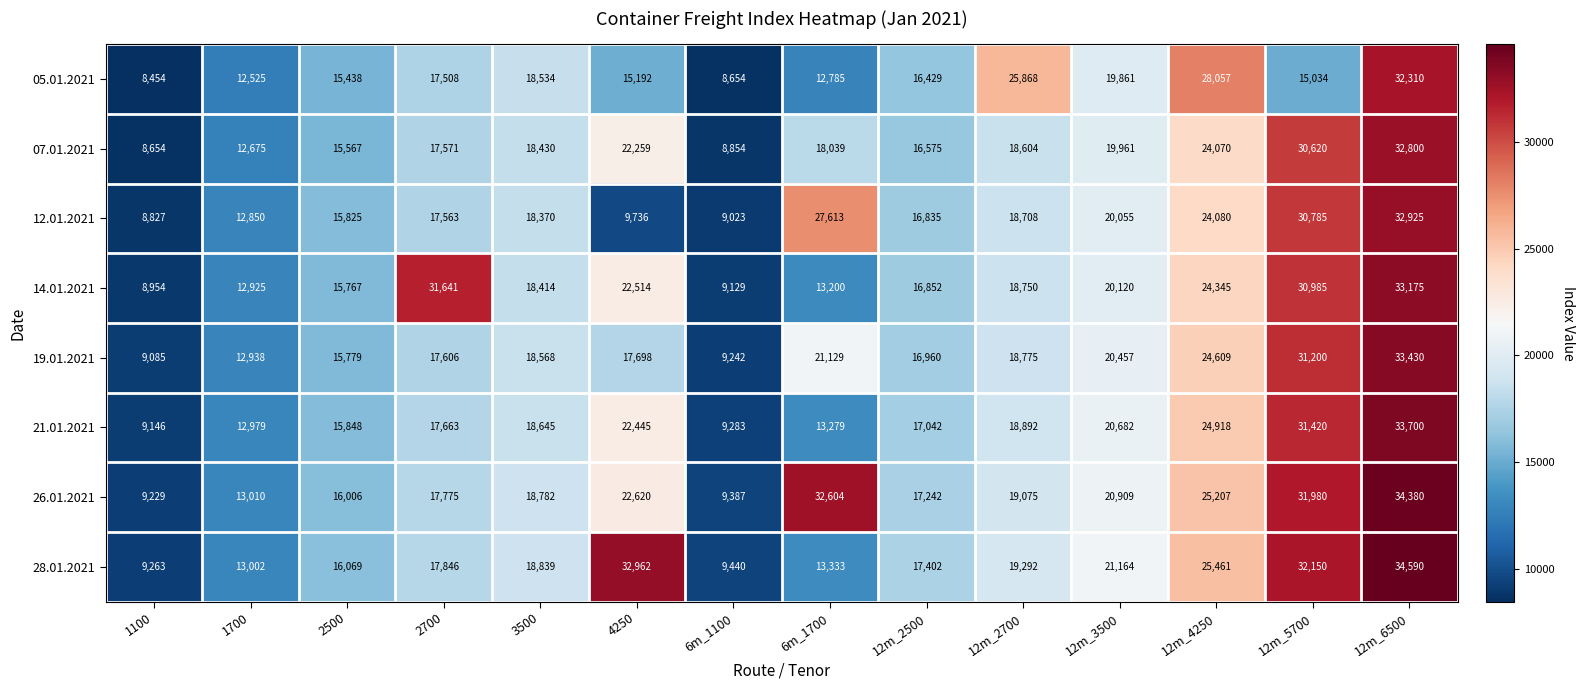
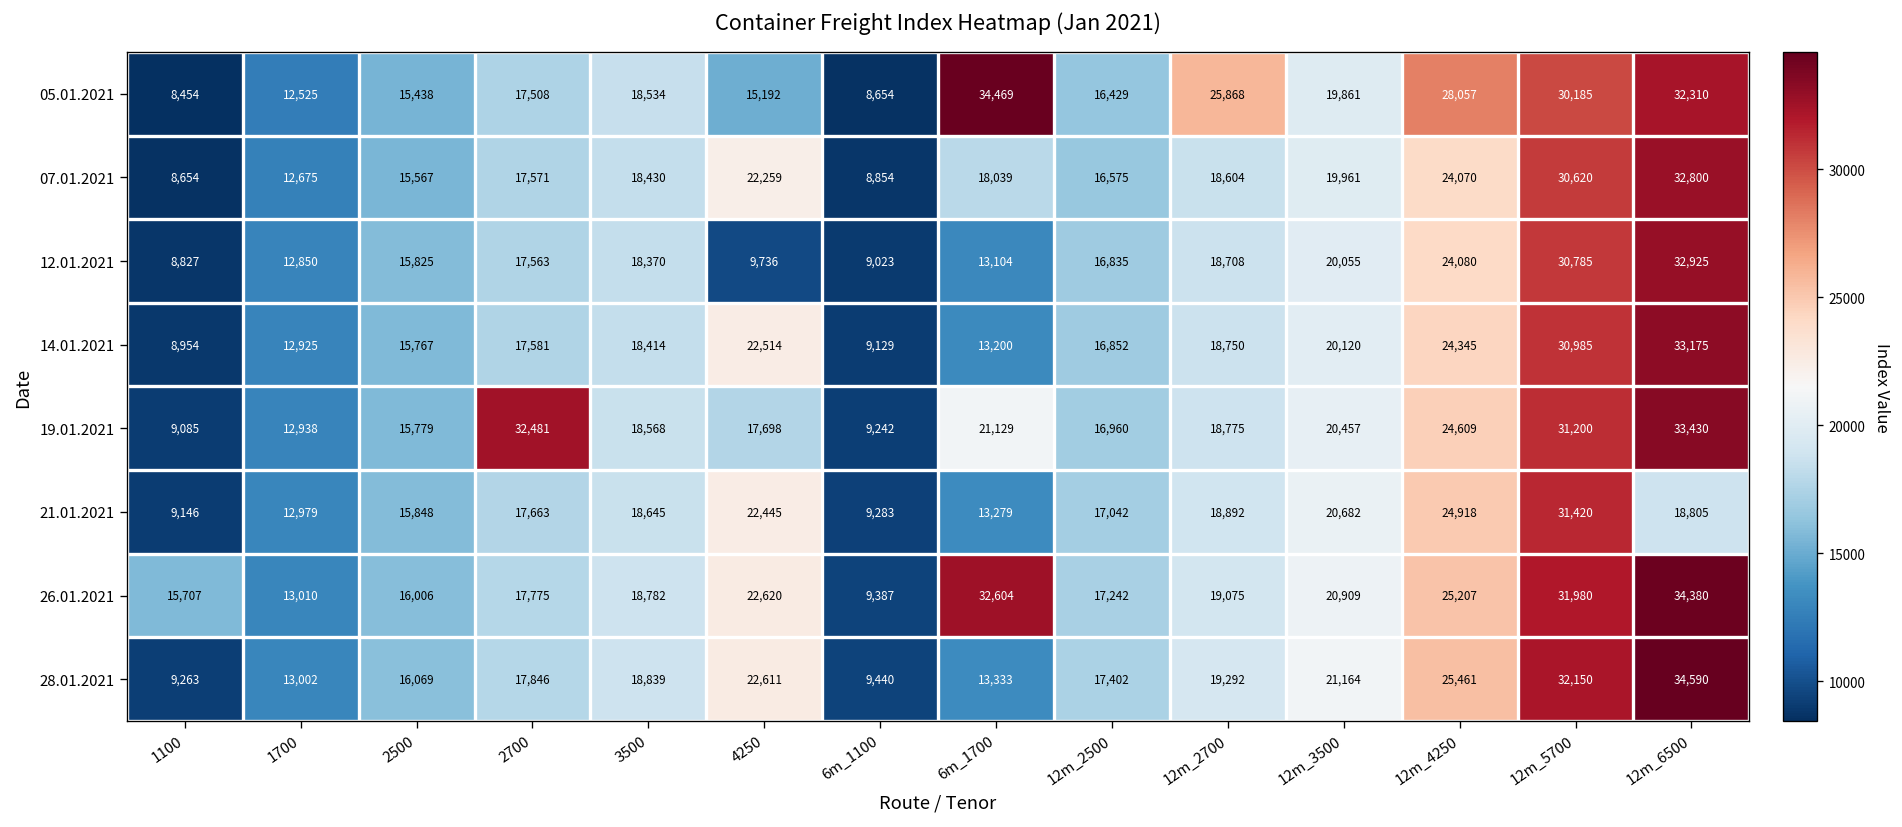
05.01.2021, 6m_1700: 12,785 -> 34,469
05.01.2021, 12m_5700: 15,034 -> 30,185
12.01.2021, 6m_1700: 27,613 -> 13,104
14.01.2021, 2700: 31,641 -> 17,581
19.01.2021, 2700: 17,606 -> 32,481
21.01.2021, 12m_6500: 33,700 -> 18,805
26.01.2021, 1100: 9,229 -> 15,707
28.01.2021, 4250: 32,962 -> 22,611
